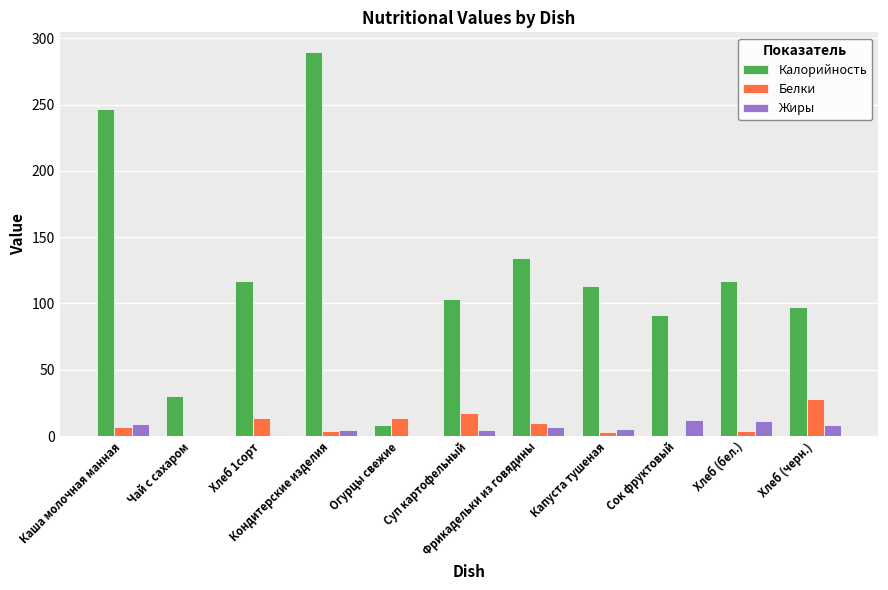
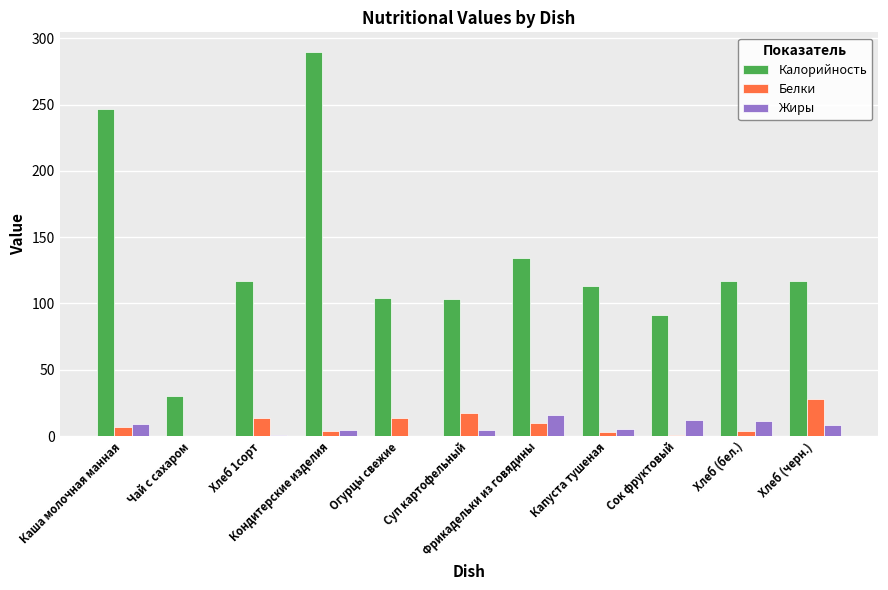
Калорийность, Огурцы свежие: 8 -> 104
Жиры, Фрикадельки из говядины: 7 -> 16
Калорийность, Хлеб (черн.): 97 -> 117
